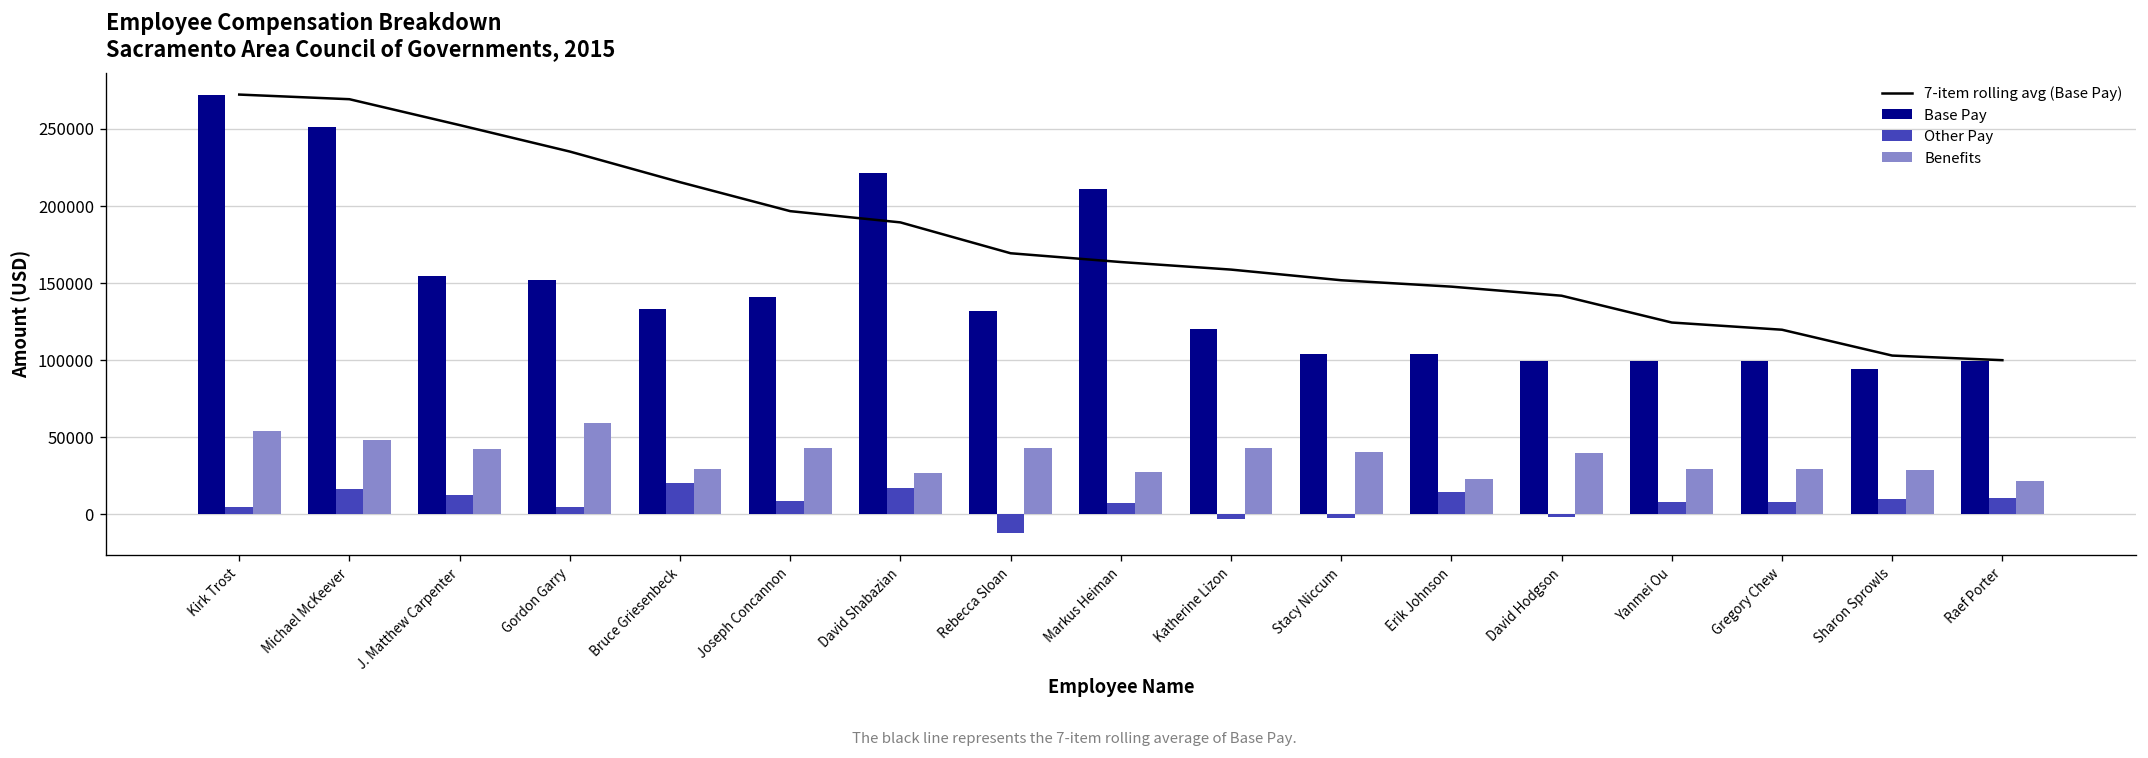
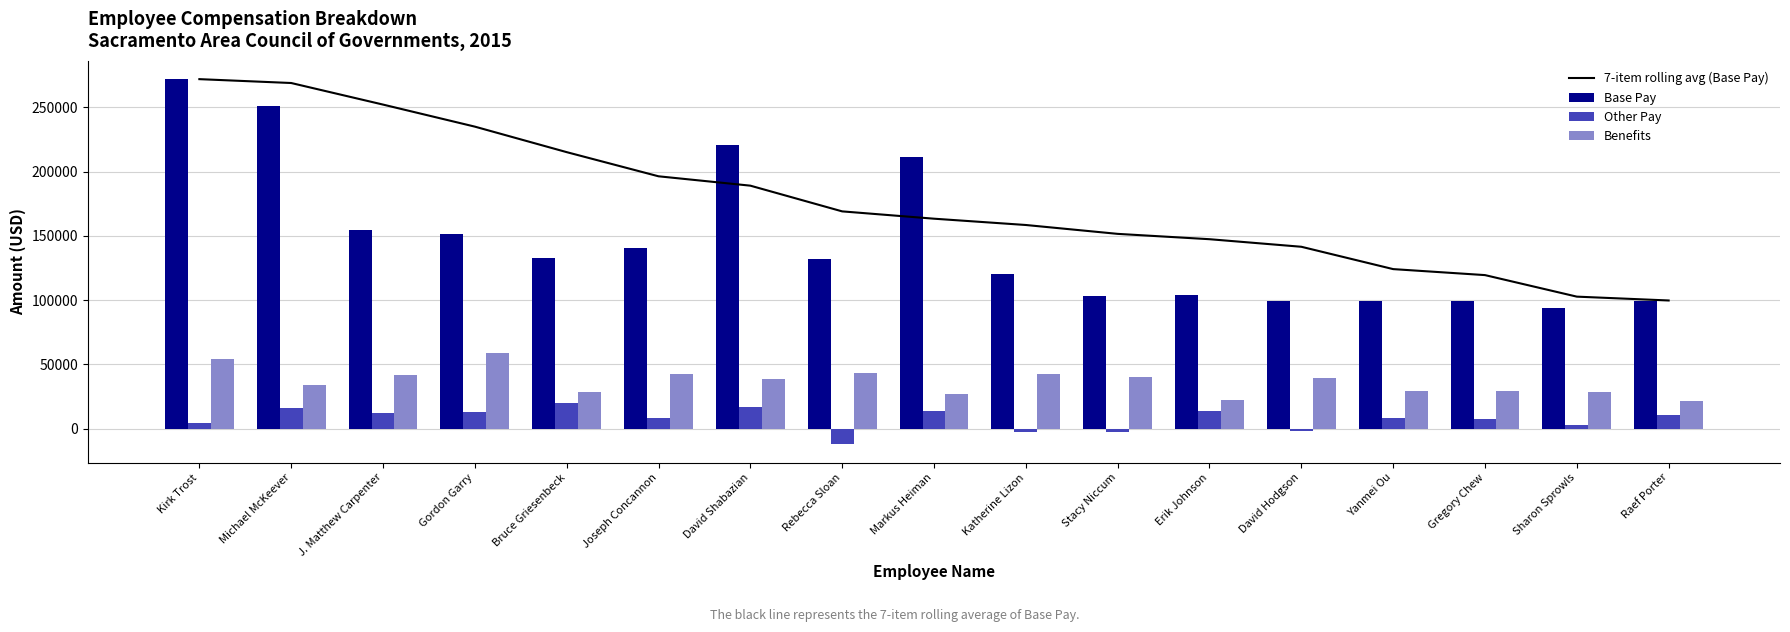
Benefits, Michael McKeever: 48000 -> 34000
Other Pay, Gordon Garry: 5000 -> 13000
Benefits, David Shabazian: 27000 -> 39000
Other Pay, Markus Heiman: 7000 -> 14000
Other Pay, Sharon Sprowls: 10000 -> 3000
